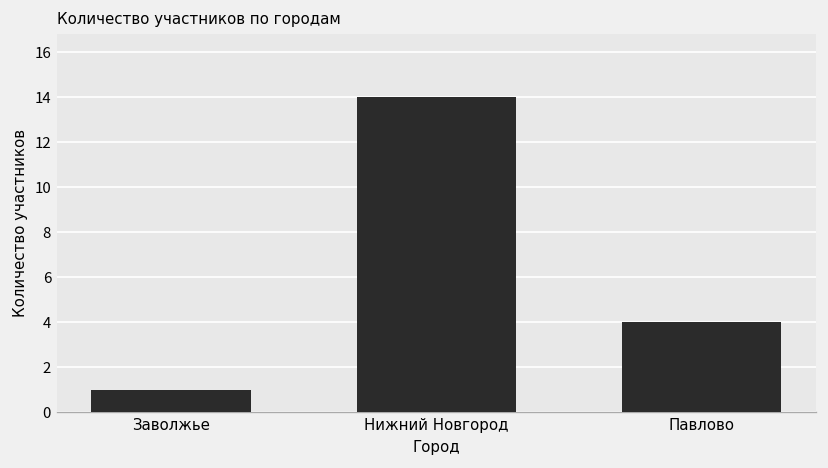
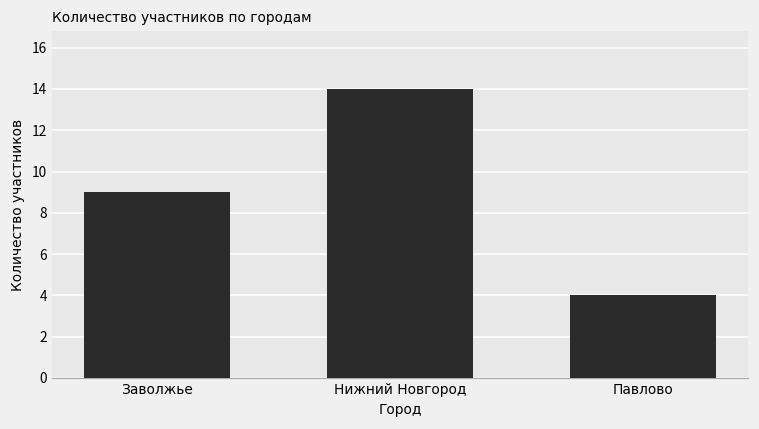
Заволжье: 1 -> 9
